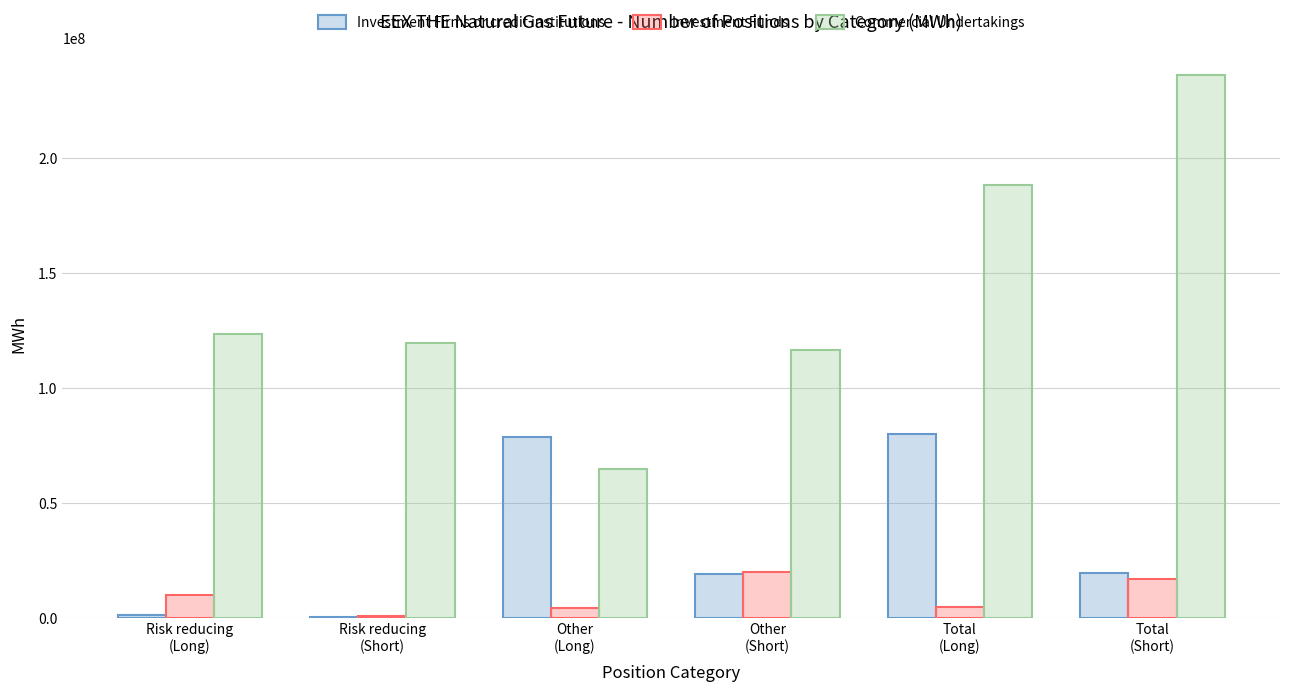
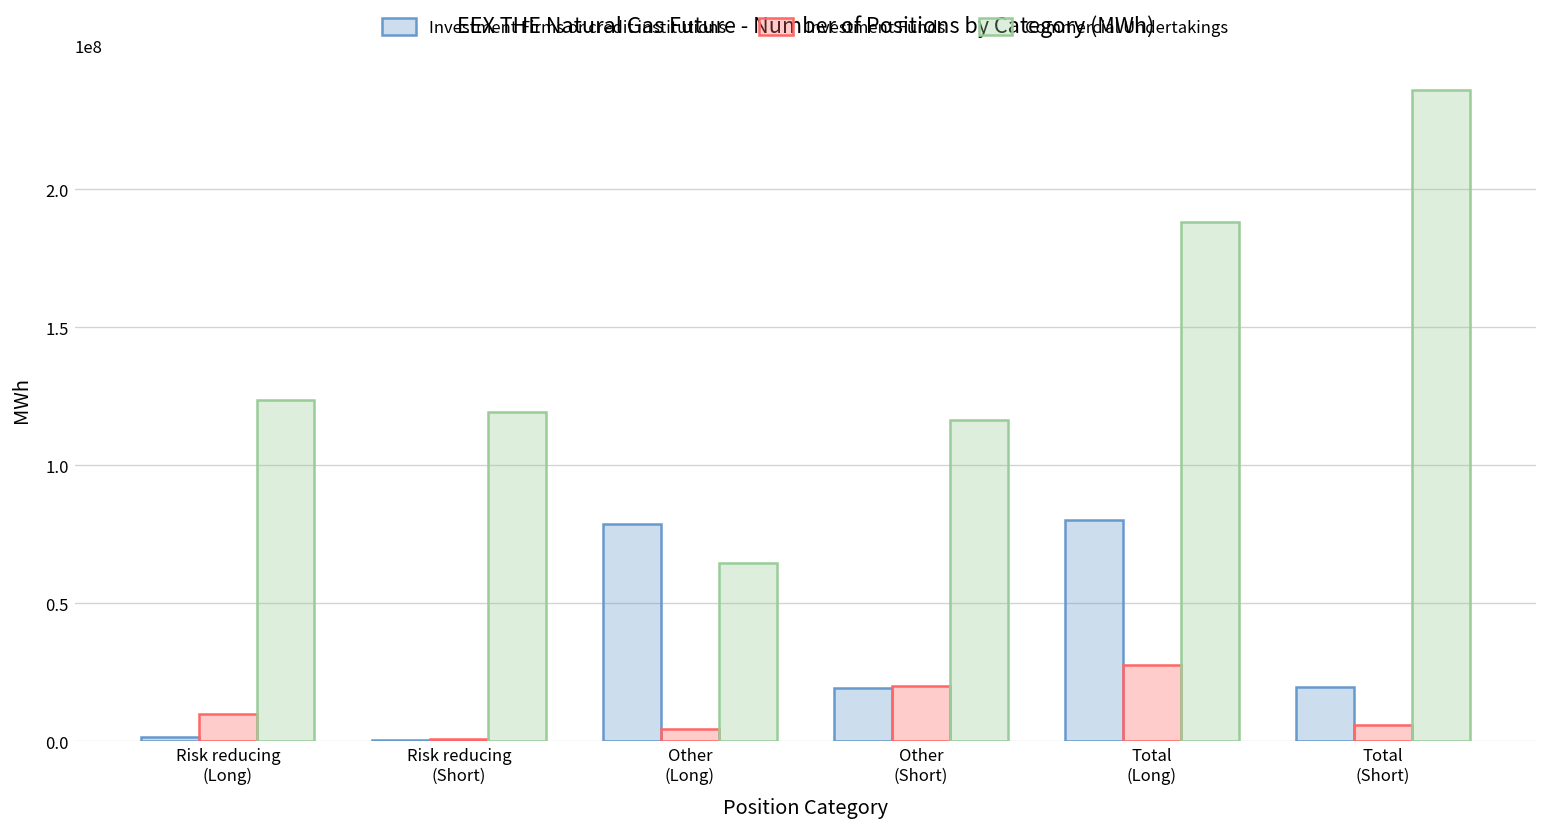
Investment Funds, Total (Long): 5000000 -> 27000000
Investment Funds, Total (Short): 17000000 -> 6000000
